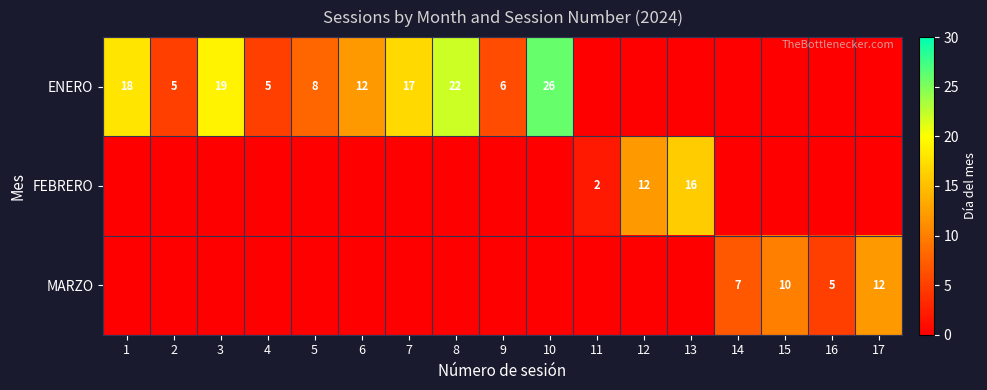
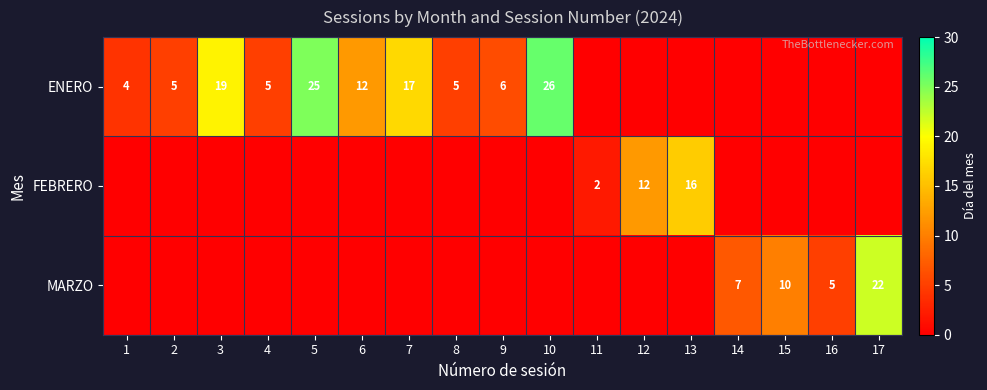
ENERO, 1: 18 -> 4
ENERO, 5: 8 -> 25
ENERO, 8: 22 -> 5
MARZO, 17: 12 -> 22
